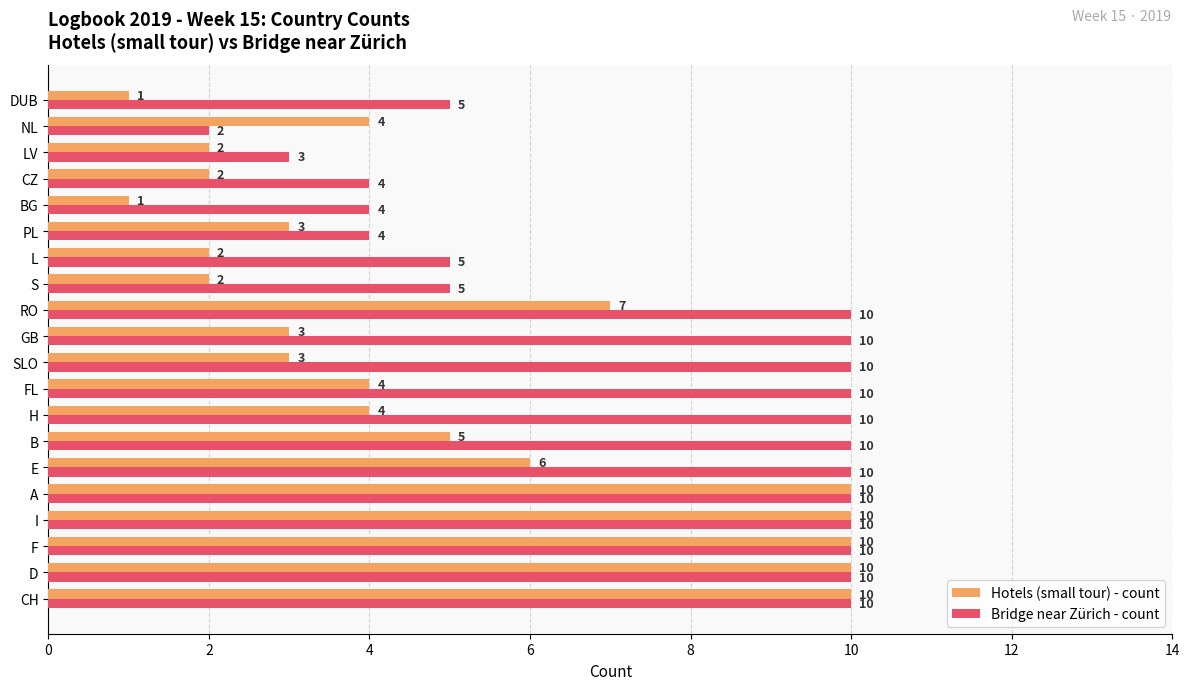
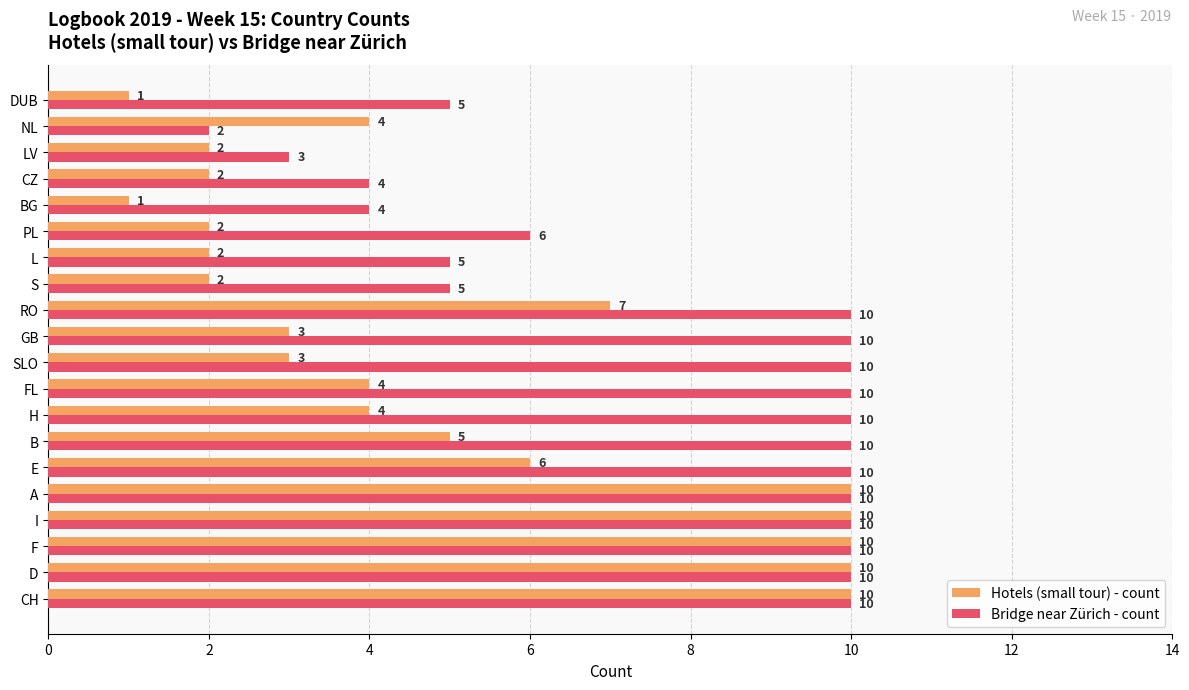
Hotels (small tour) - count, PL: 3 -> 2
Bridge near Zürich - count, PL: 4 -> 6
